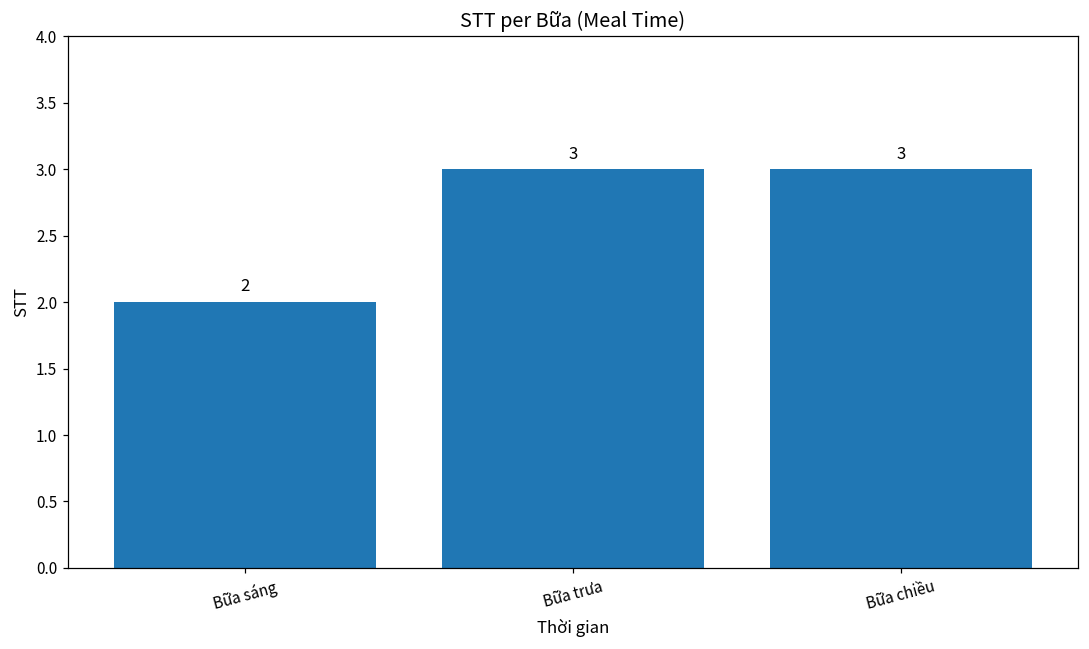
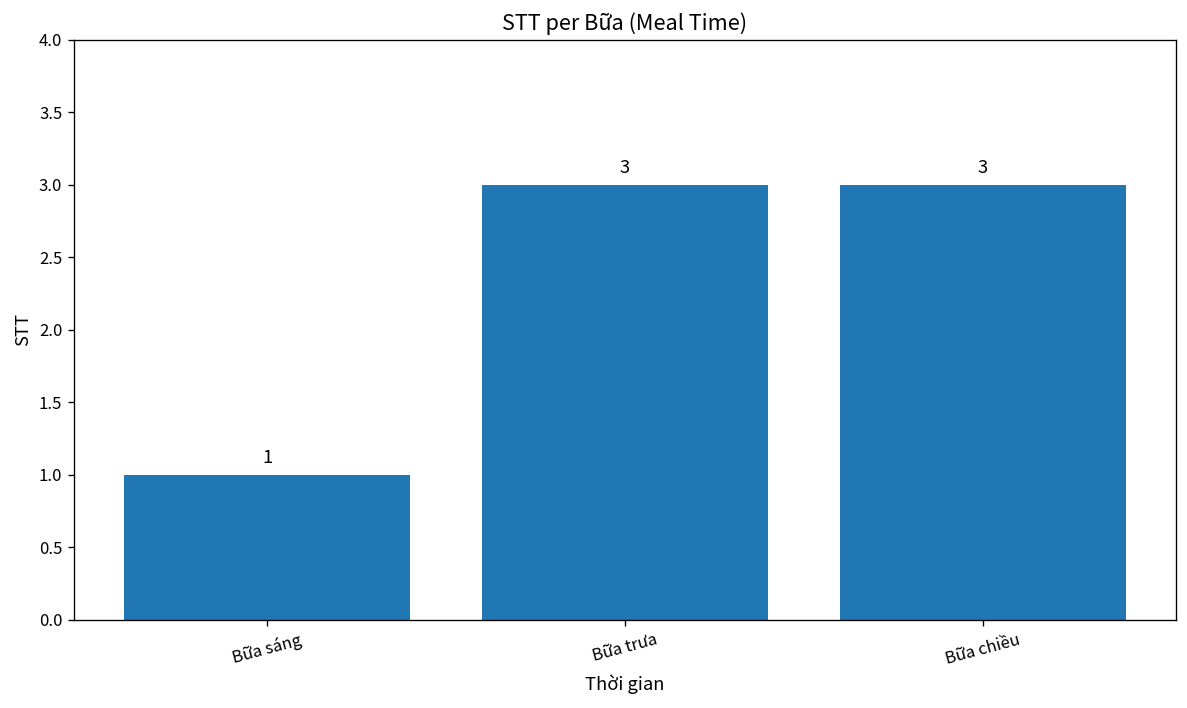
Bữa sáng: 2 -> 1
